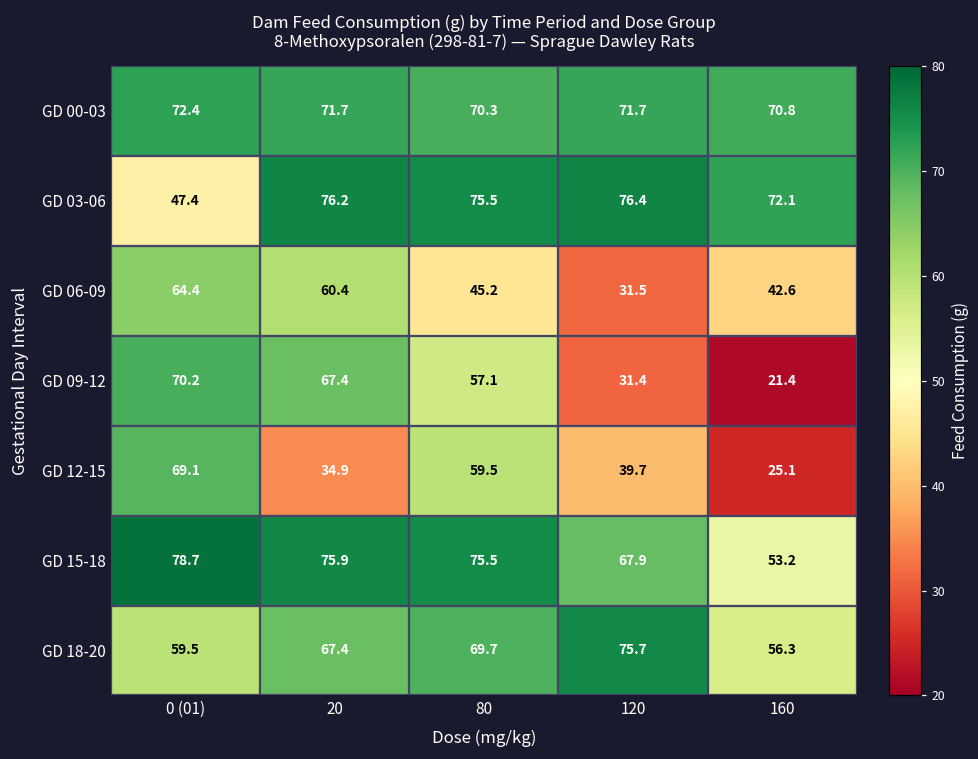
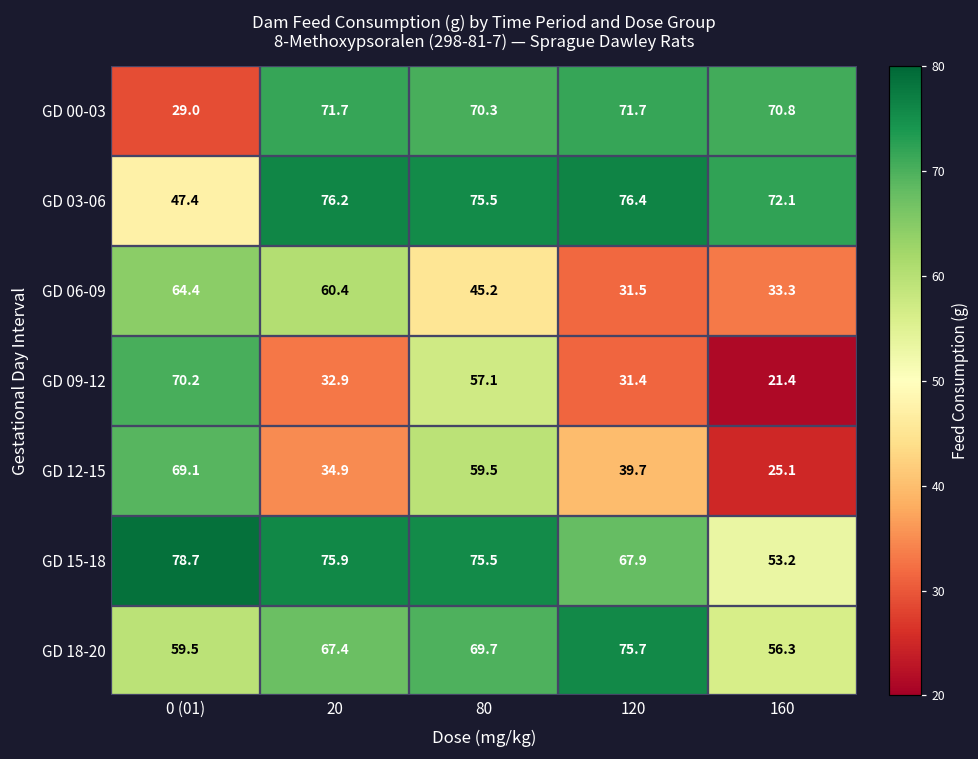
GD 00-03, 0 (01): 72.4 -> 29.0
GD 06-09, 160: 42.6 -> 33.3
GD 09-12, 20: 67.4 -> 32.9
